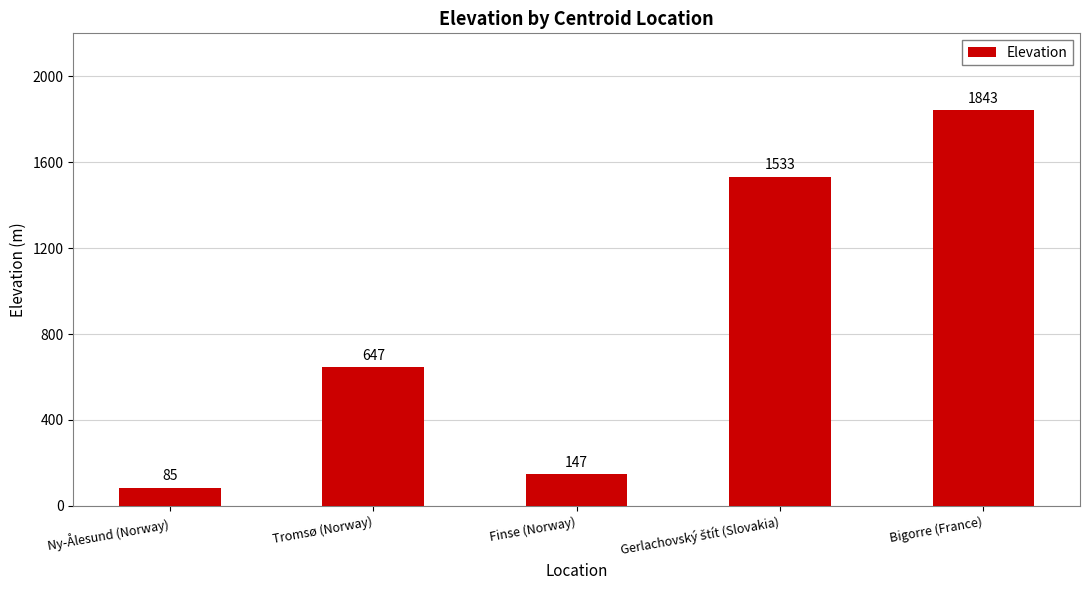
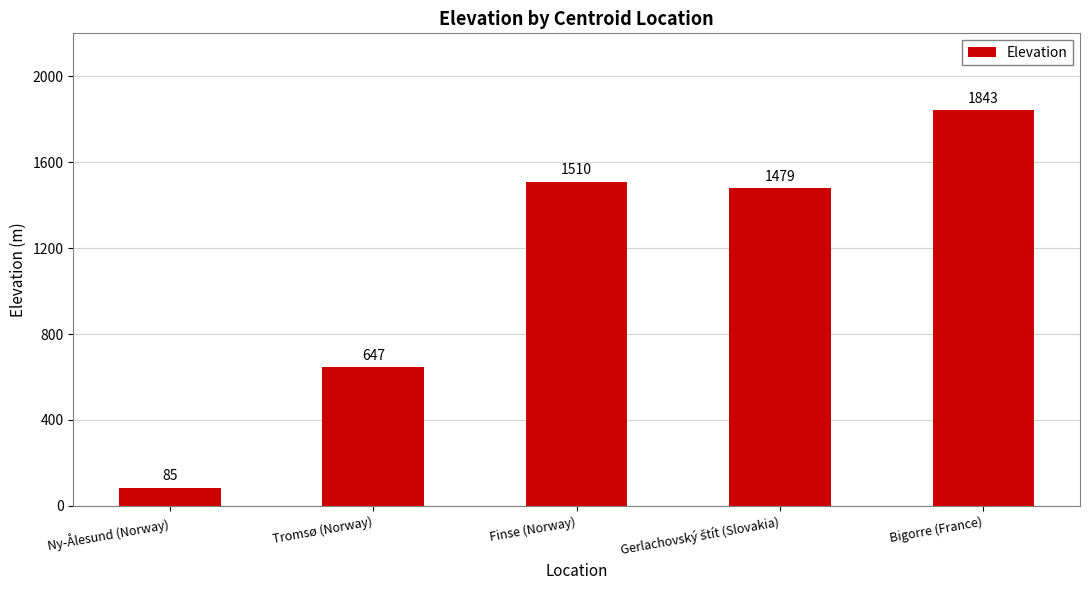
Finse (Norway): 147 -> 1510
Gerlachovský štít (Slovakia): 1533 -> 1479
